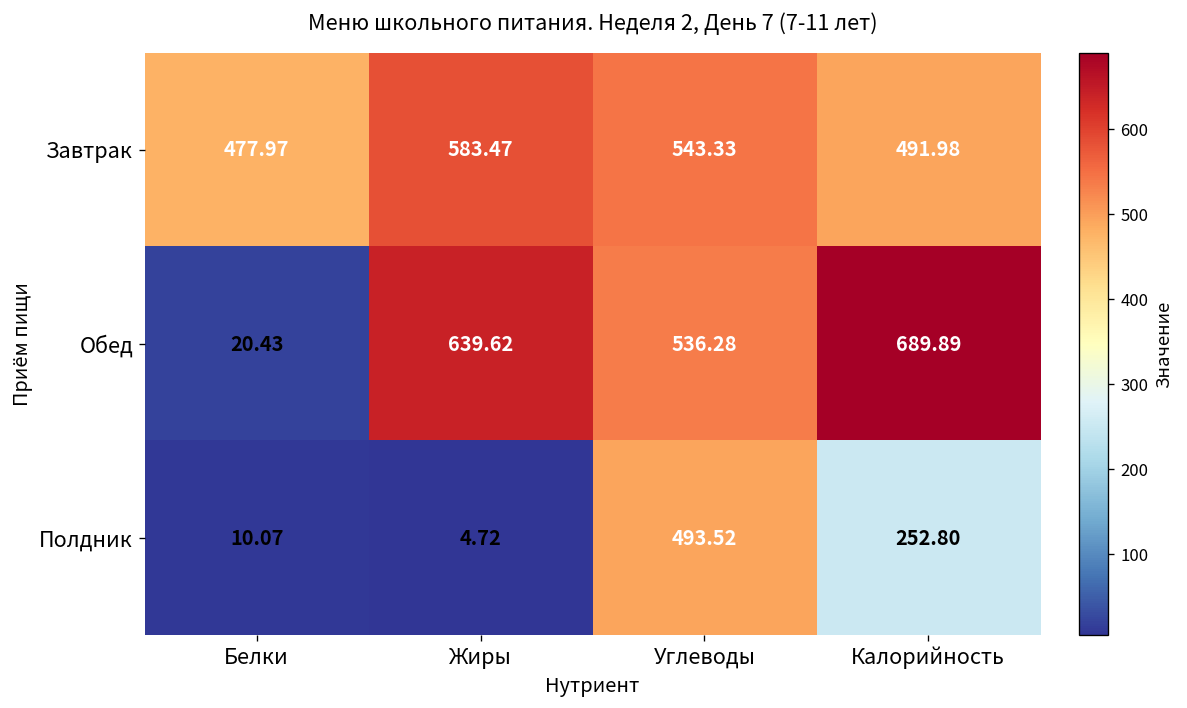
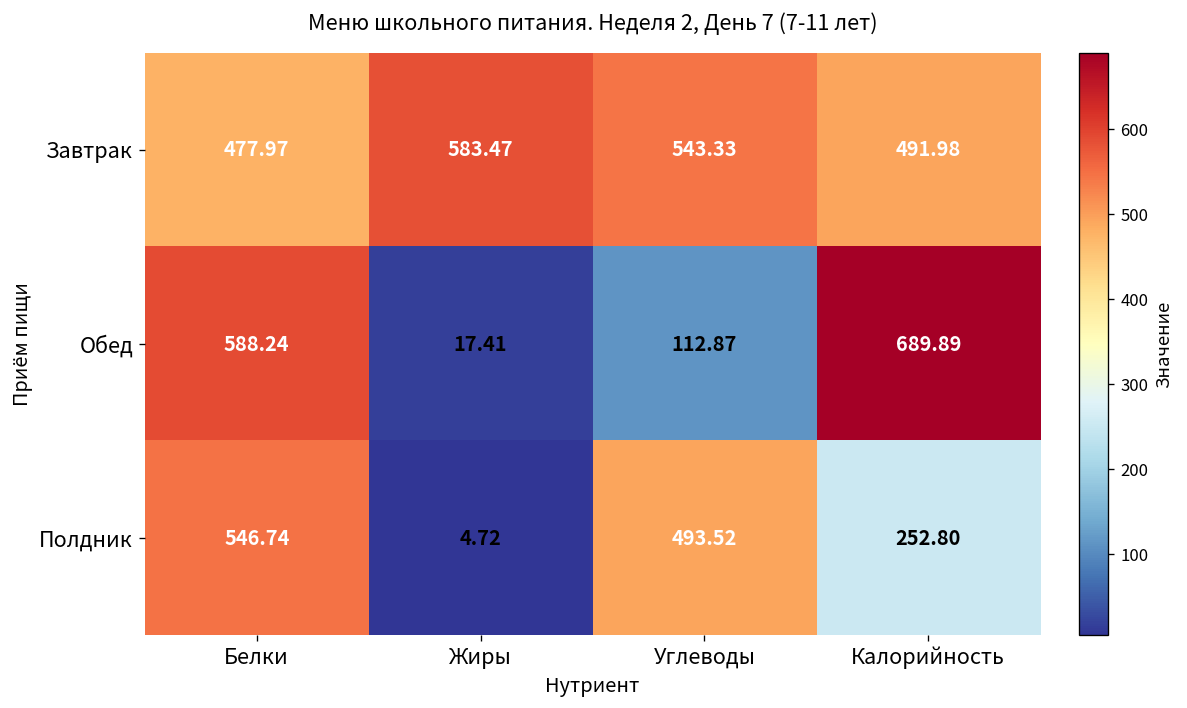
Обед, Белки: 20.43 -> 588.24
Обед, Жиры: 639.62 -> 17.41
Обед, Углеводы: 536.28 -> 112.87
Полдник, Белки: 10.07 -> 546.74
